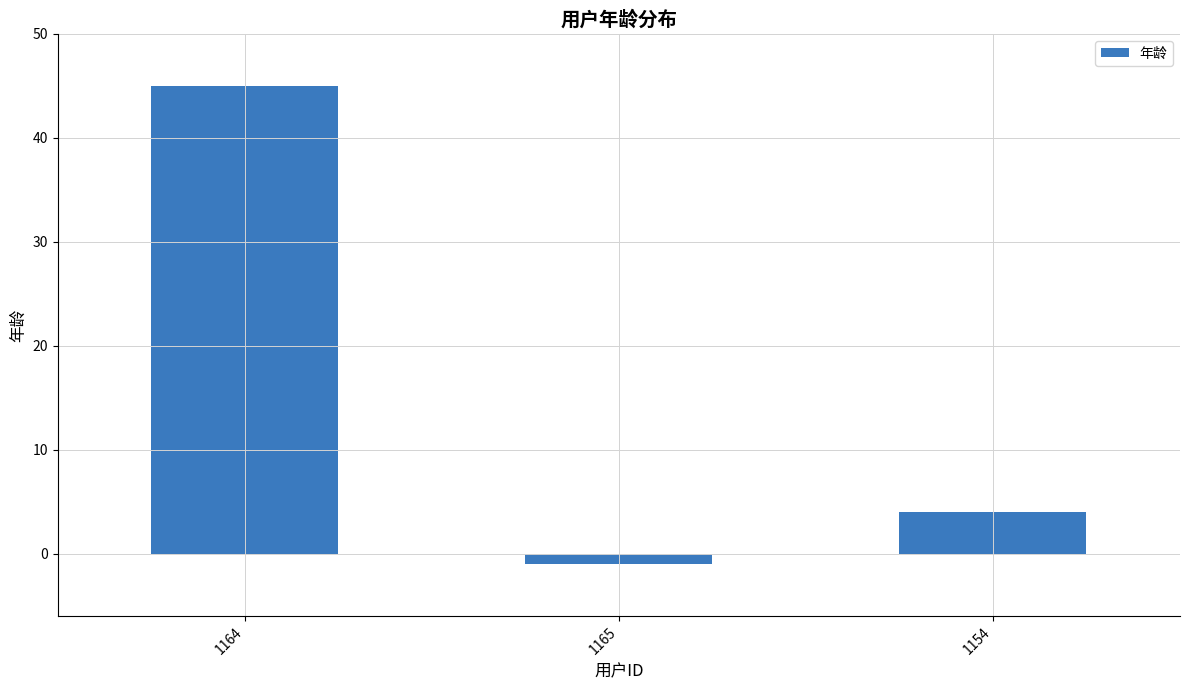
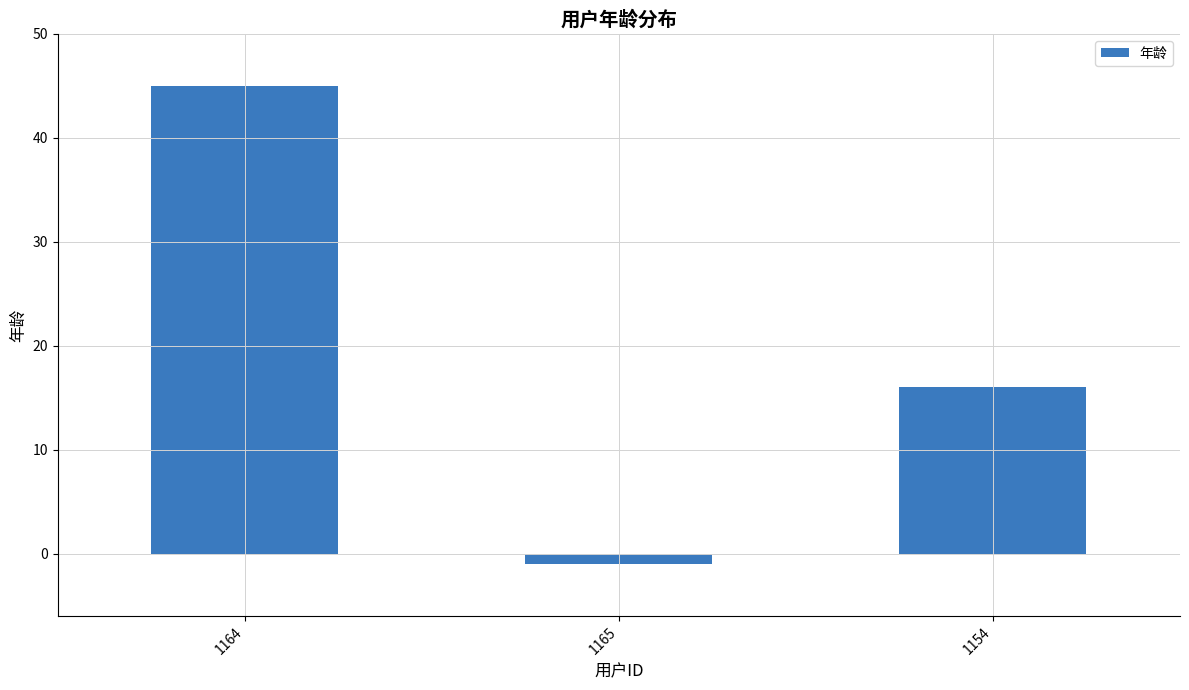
1154: 4 -> 16
